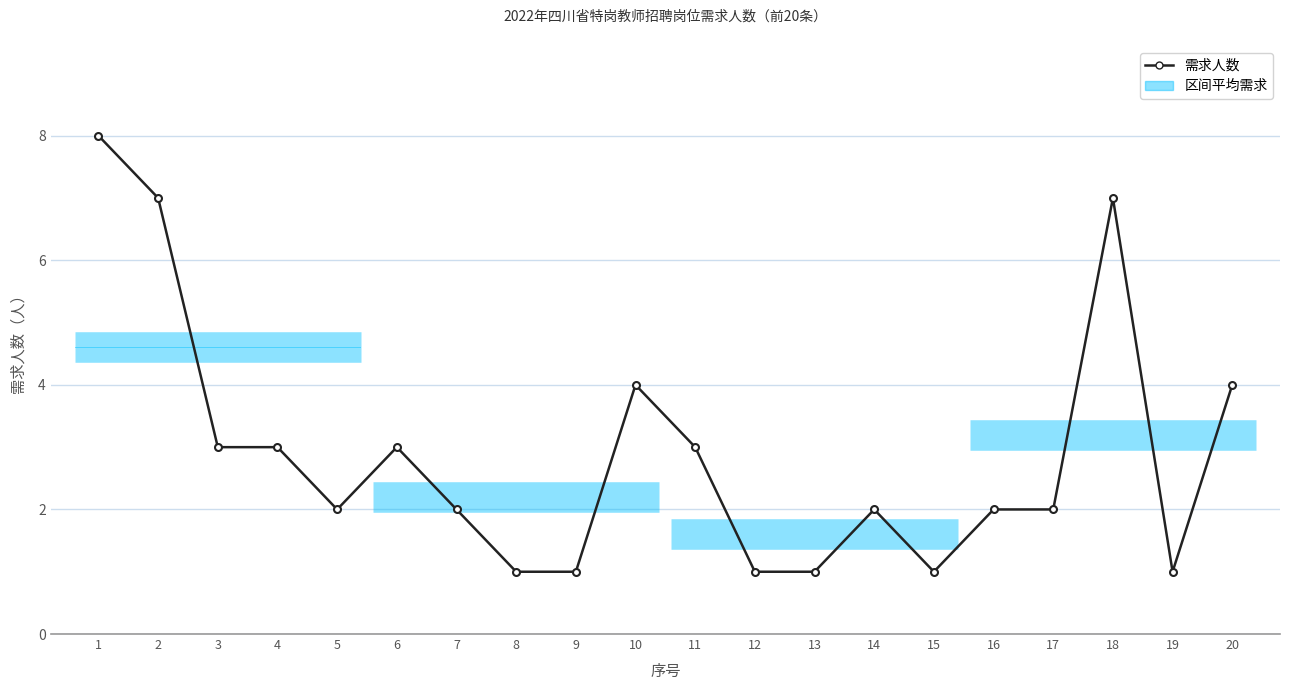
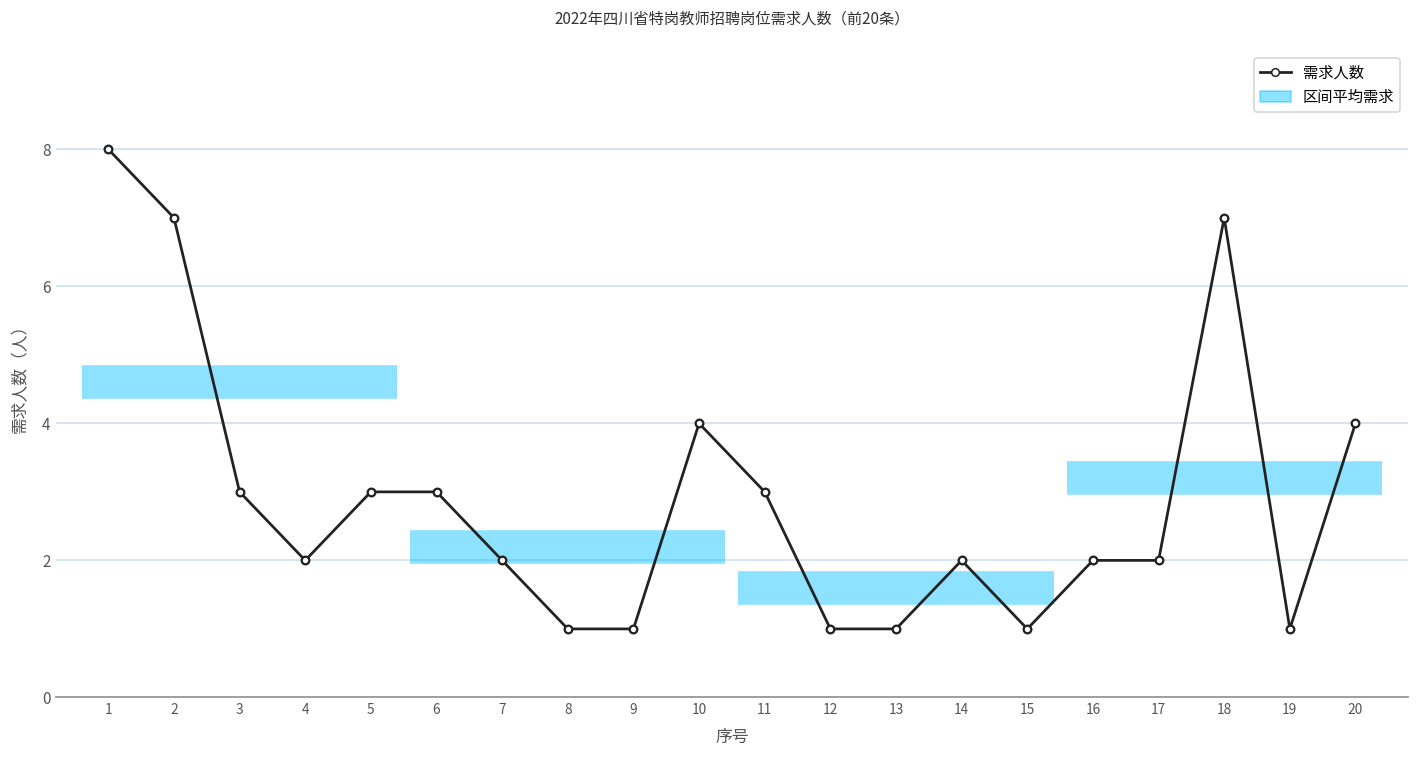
需求人数, 4: 3 -> 2
需求人数, 5: 2 -> 3
